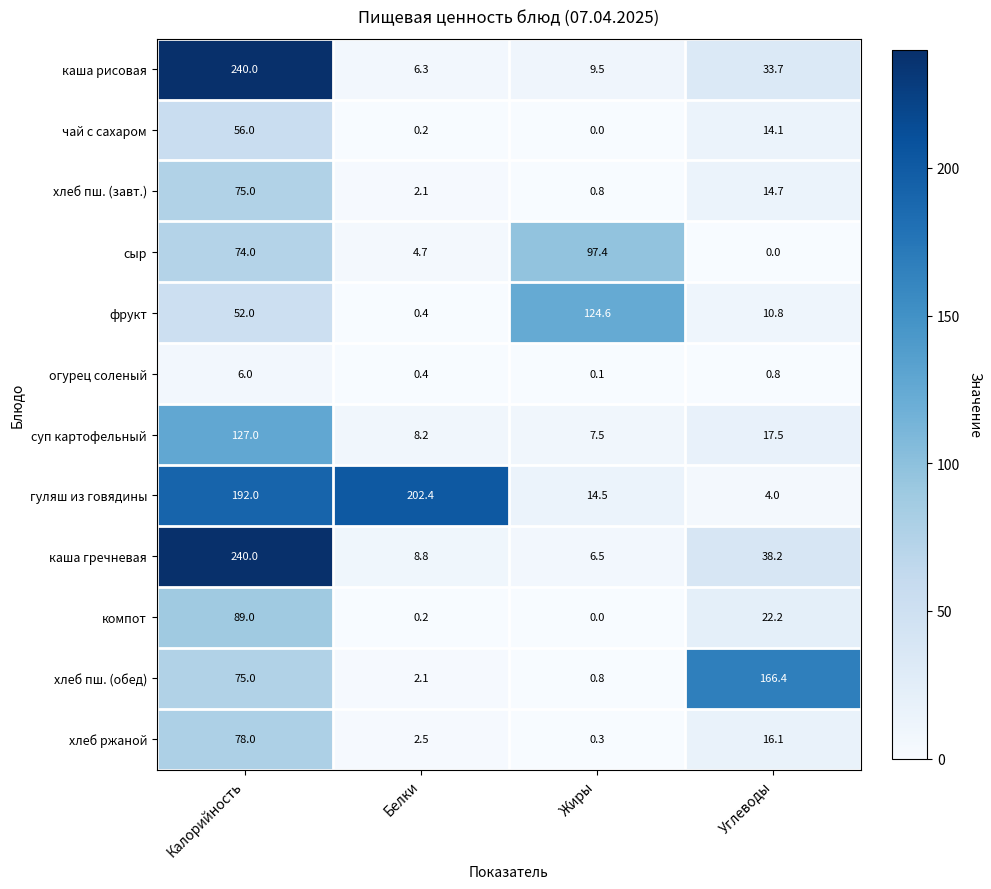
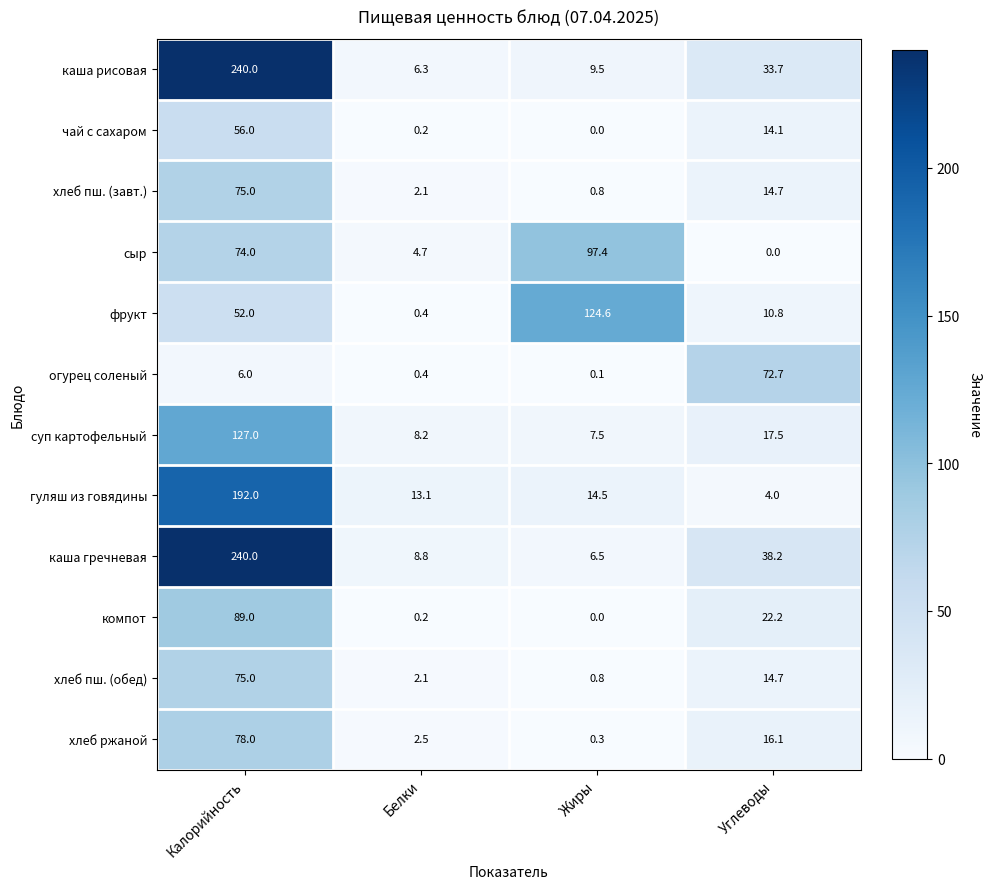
огурец соленый, Углеводы: 0.8 -> 72.7
гуляш из говядины, Белки: 202.4 -> 13.1
хлеб пш. (обед), Углеводы: 166.4 -> 14.7
